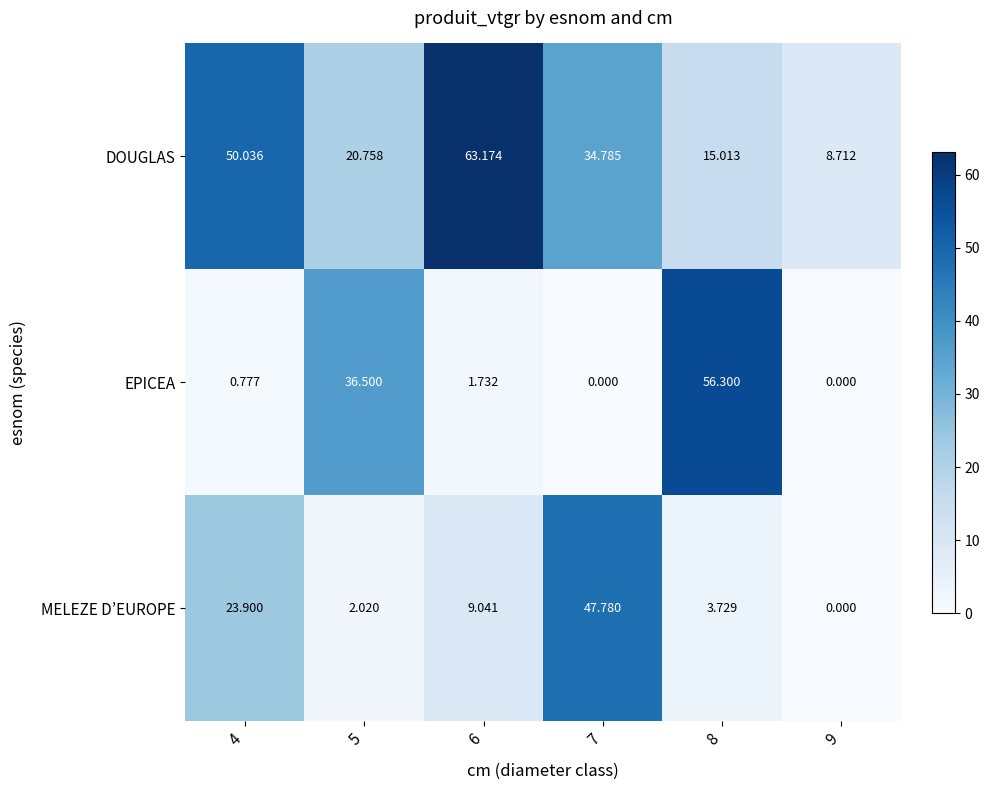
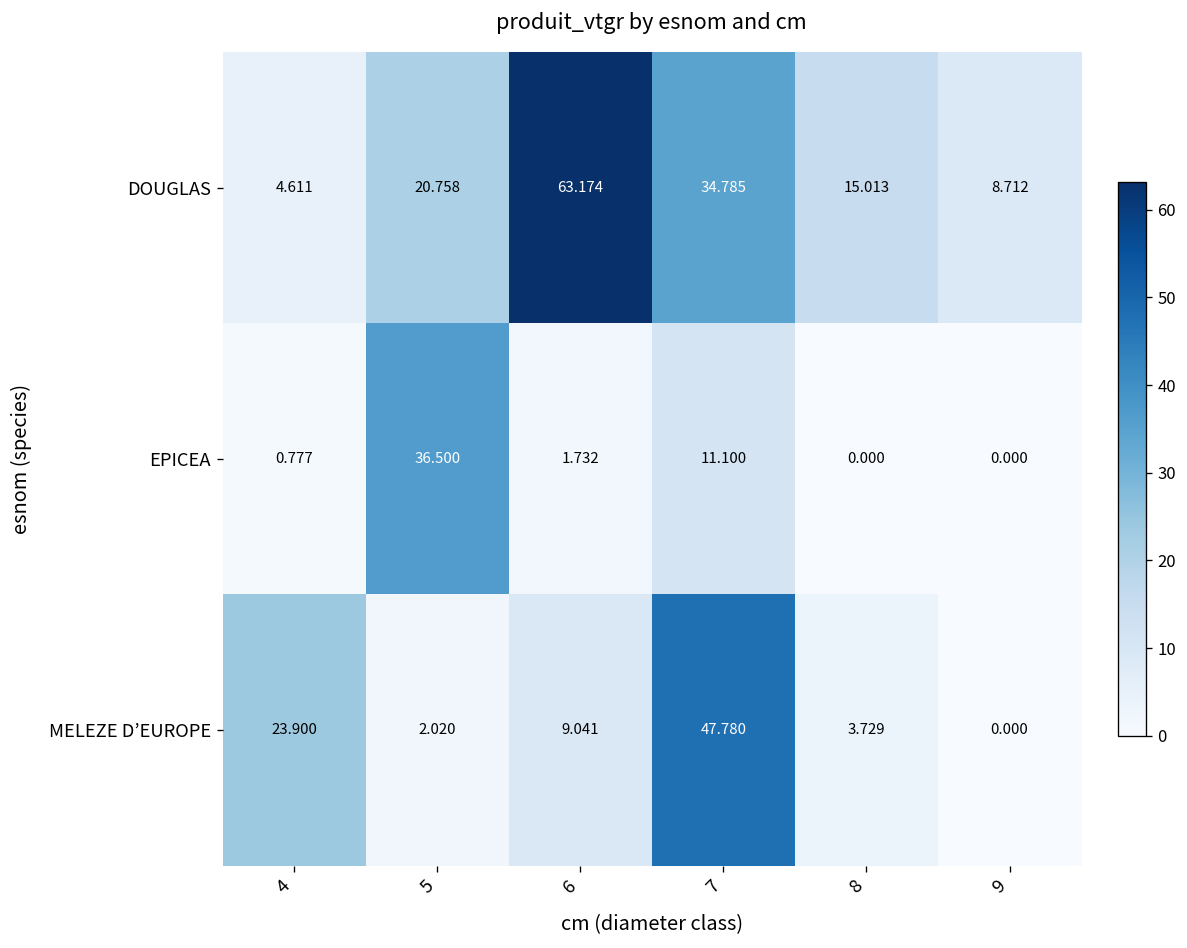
DOUGLAS, 4: 50.036 -> 4.611
EPICEA, 7: 0.000 -> 11.100
EPICEA, 8: 56.300 -> 0.000
